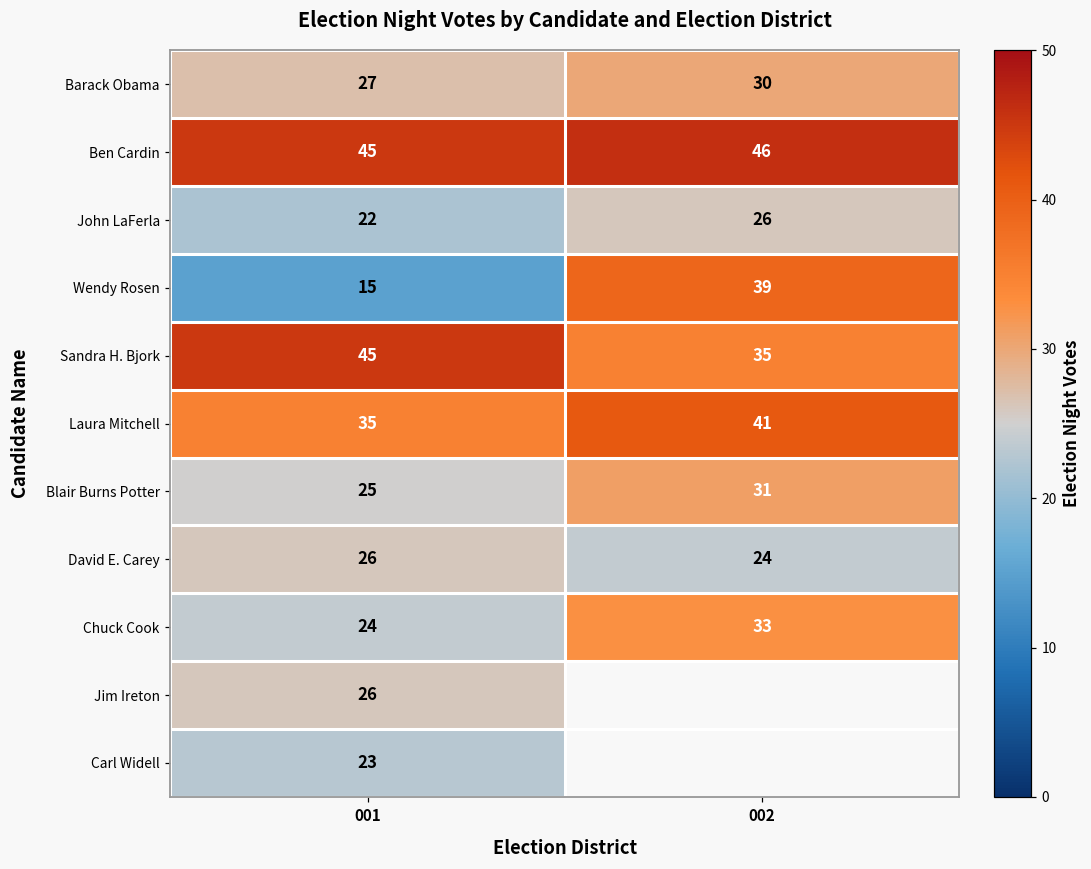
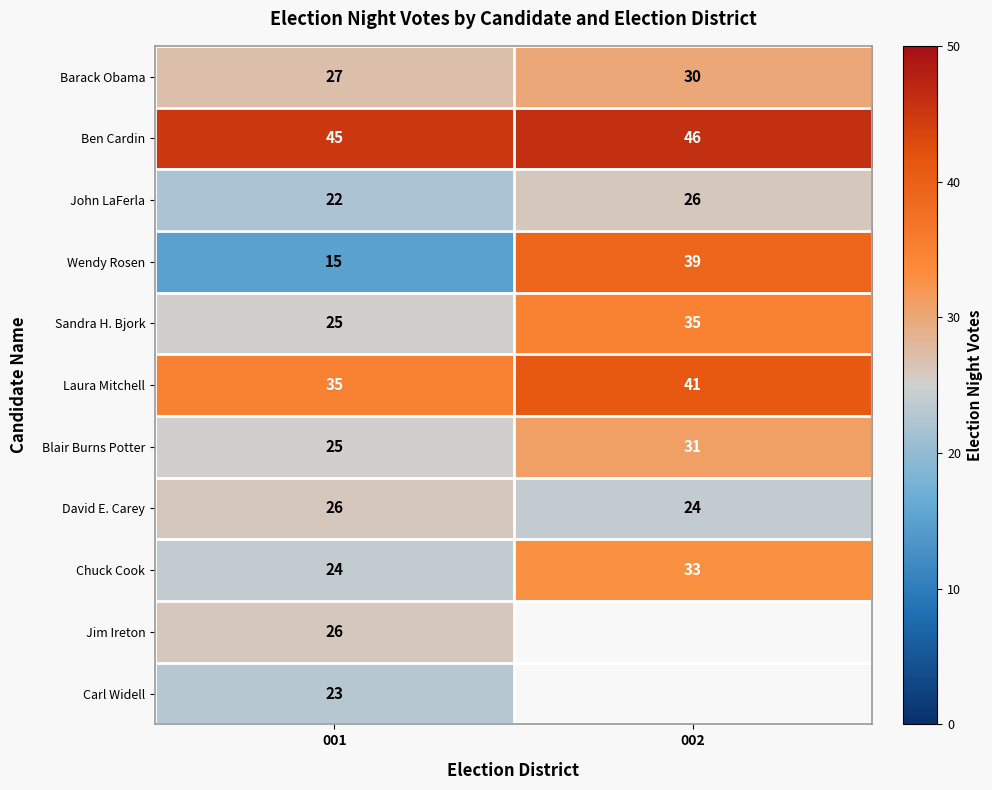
Sandra H. Bjork, 001: 45 -> 25
